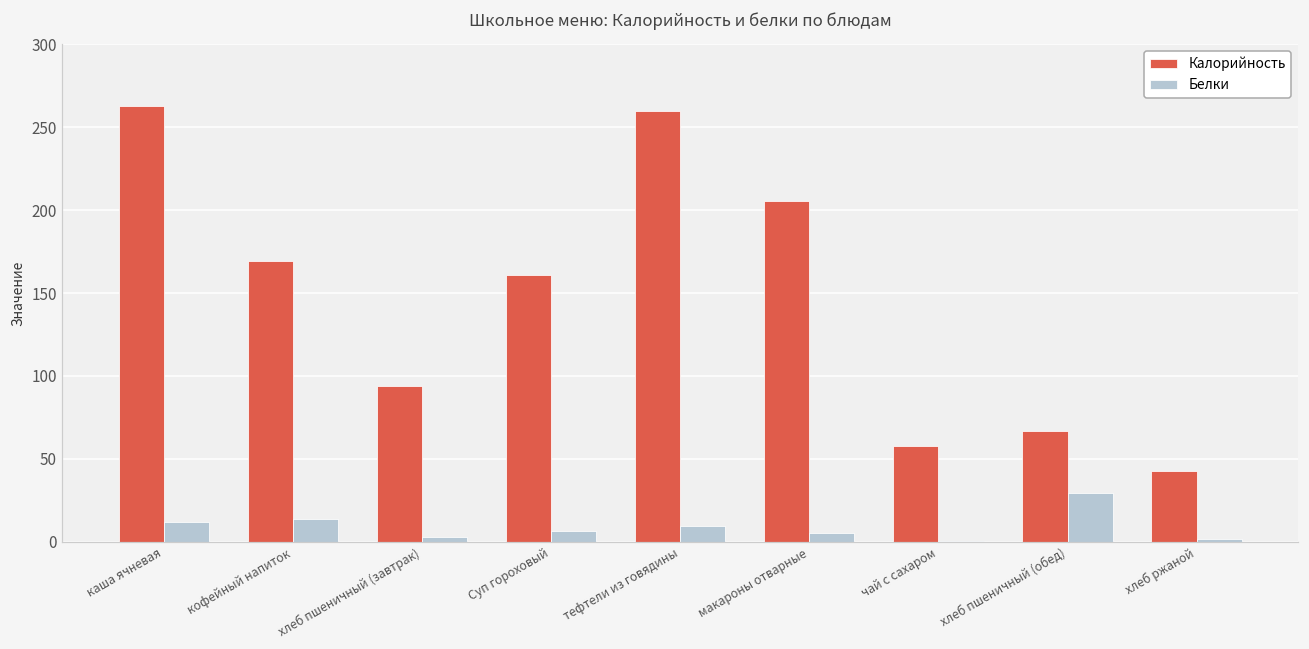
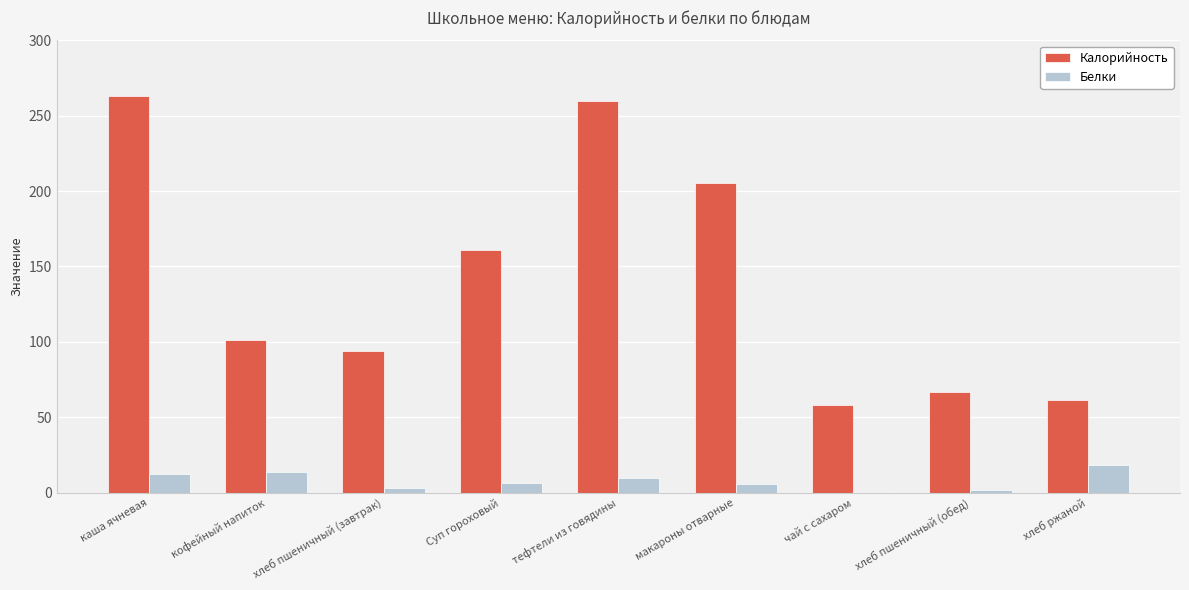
Калорийность, кофейный напиток: 169 -> 101
Белки, хлеб пшеничный (обед): 29 -> 2
Калорийность, хлеб ржаной: 43 -> 61
Белки, хлеб ржаной: 2 -> 18
